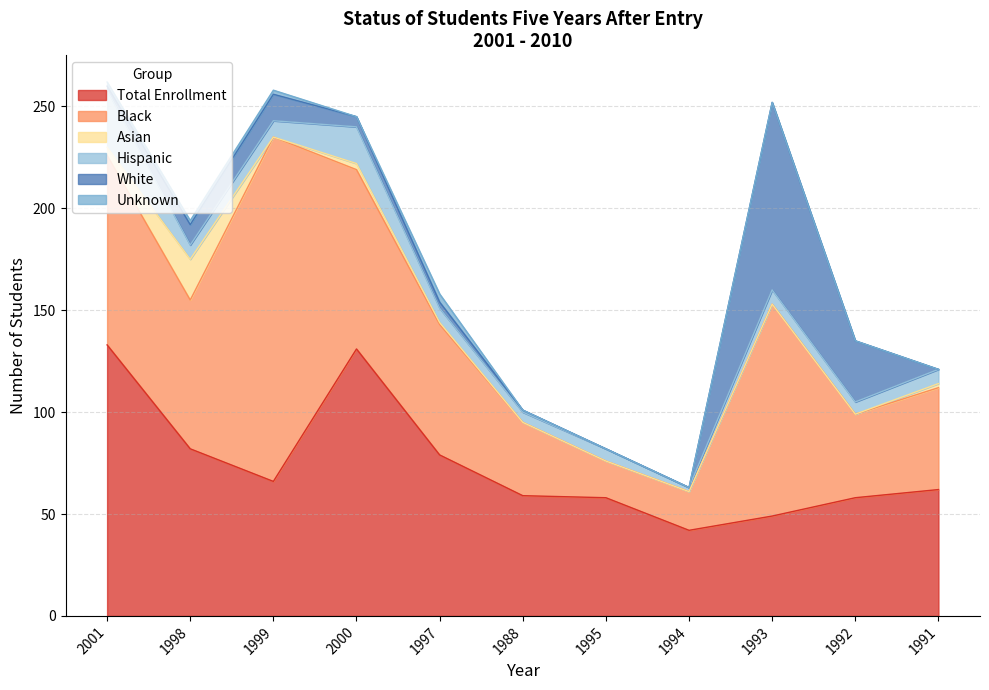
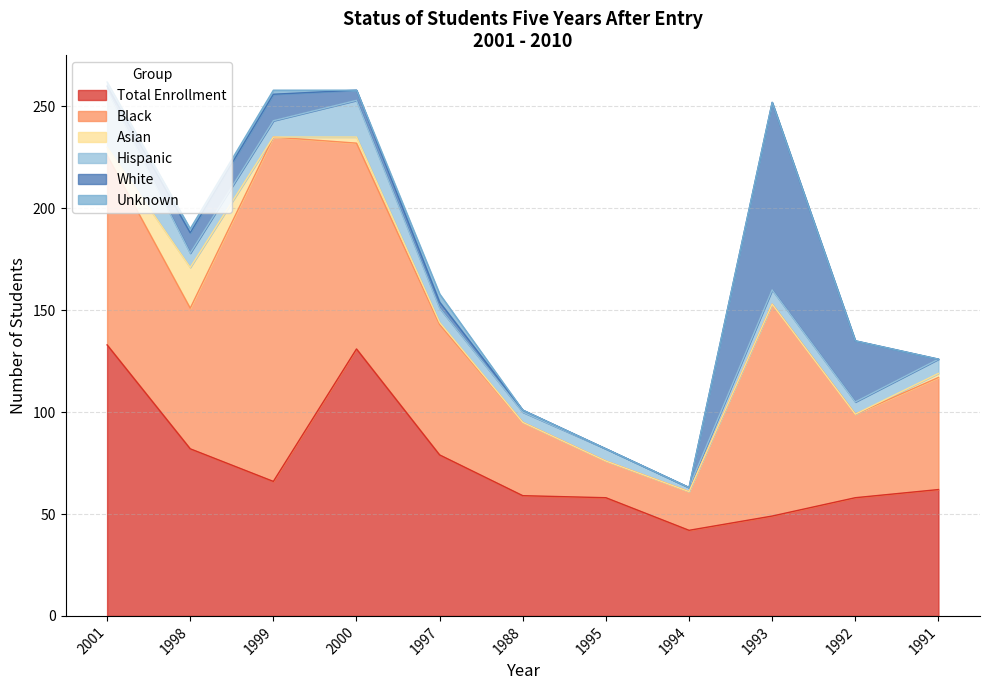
Black, 1998: 73 -> 69
Black, 2000: 88 -> 101
Black, 1991: 50 -> 55
